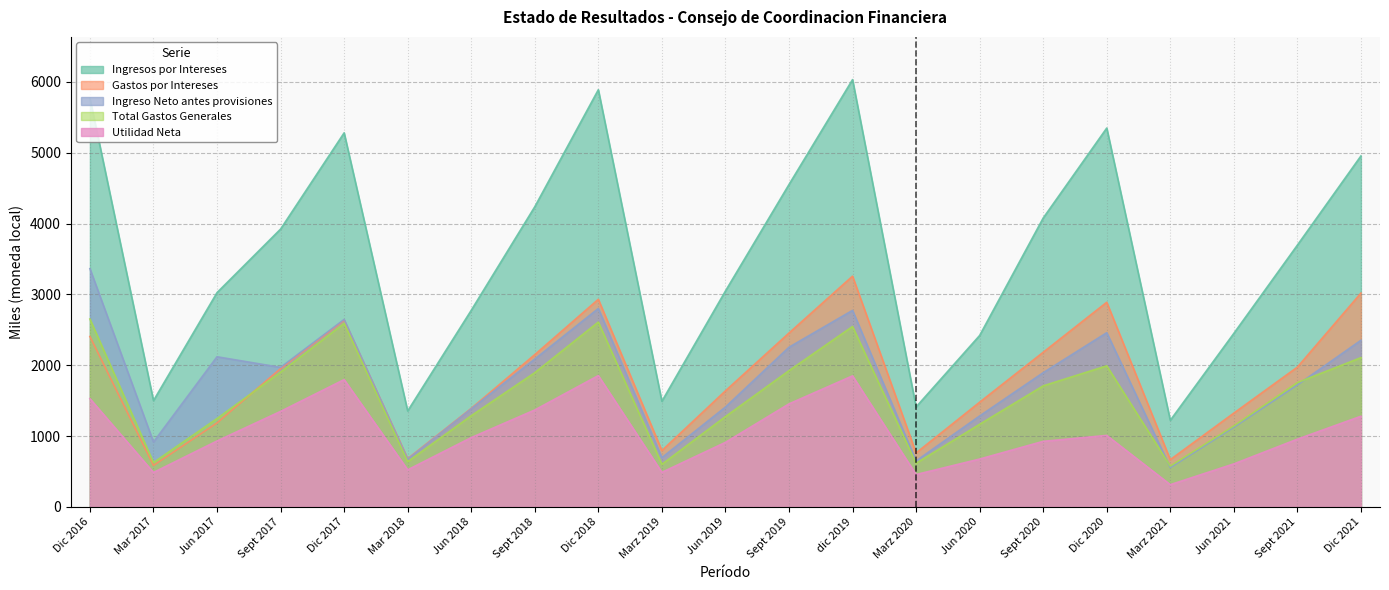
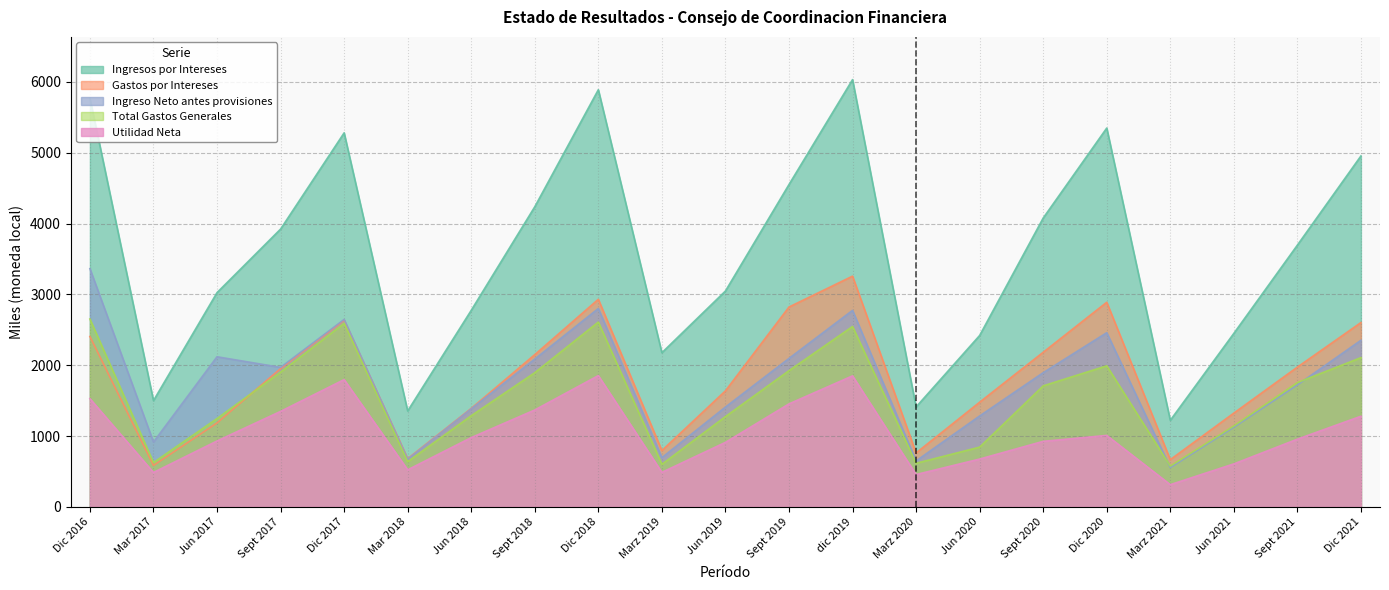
Ingresos por Intereses, Marz 2019: 1500 -> 2200
Gastos por Intereses, Sept 2019: 2500 -> 2800
Ingreso Neto antes provisiones, Sept 2019: 2300 -> 2100
Total Gastos Generales, Jun 2020: 1200 -> 800
Gastos por Intereses, Dic 2021: 3000 -> 2600
